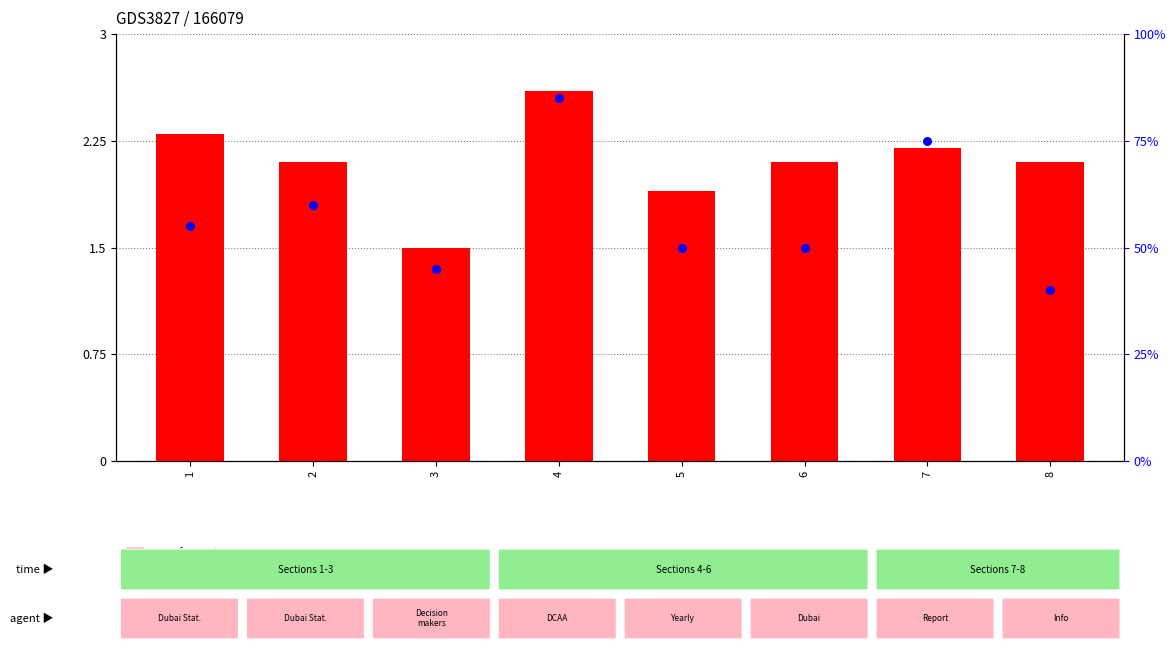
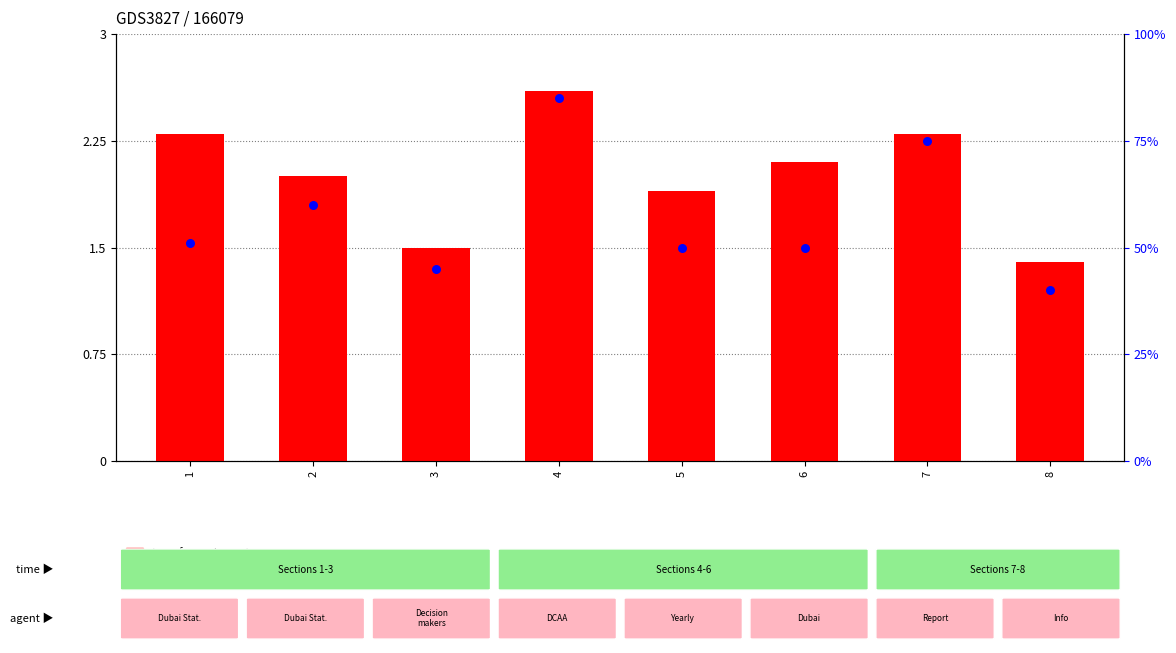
transformed count, 2: 2.1 -> 2.0
transformed count, 7: 2.2 -> 2.3
transformed count, 8: 2.1 -> 1.4
percentile rank within the sample, 1: 55% -> 51%
